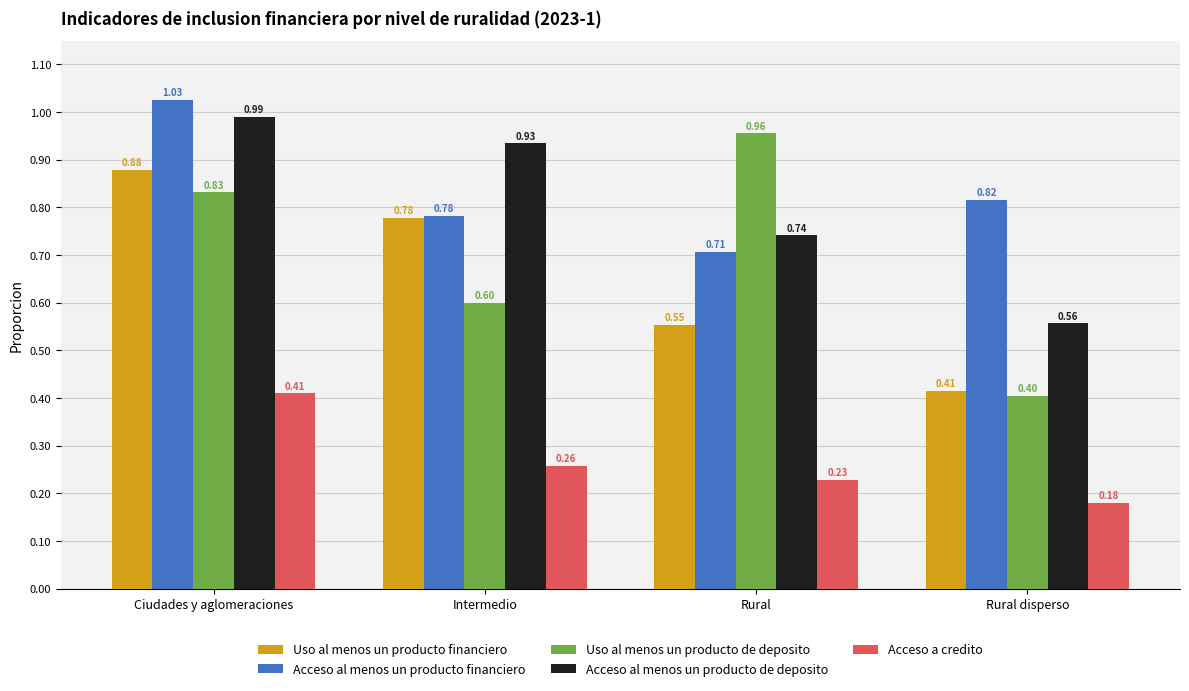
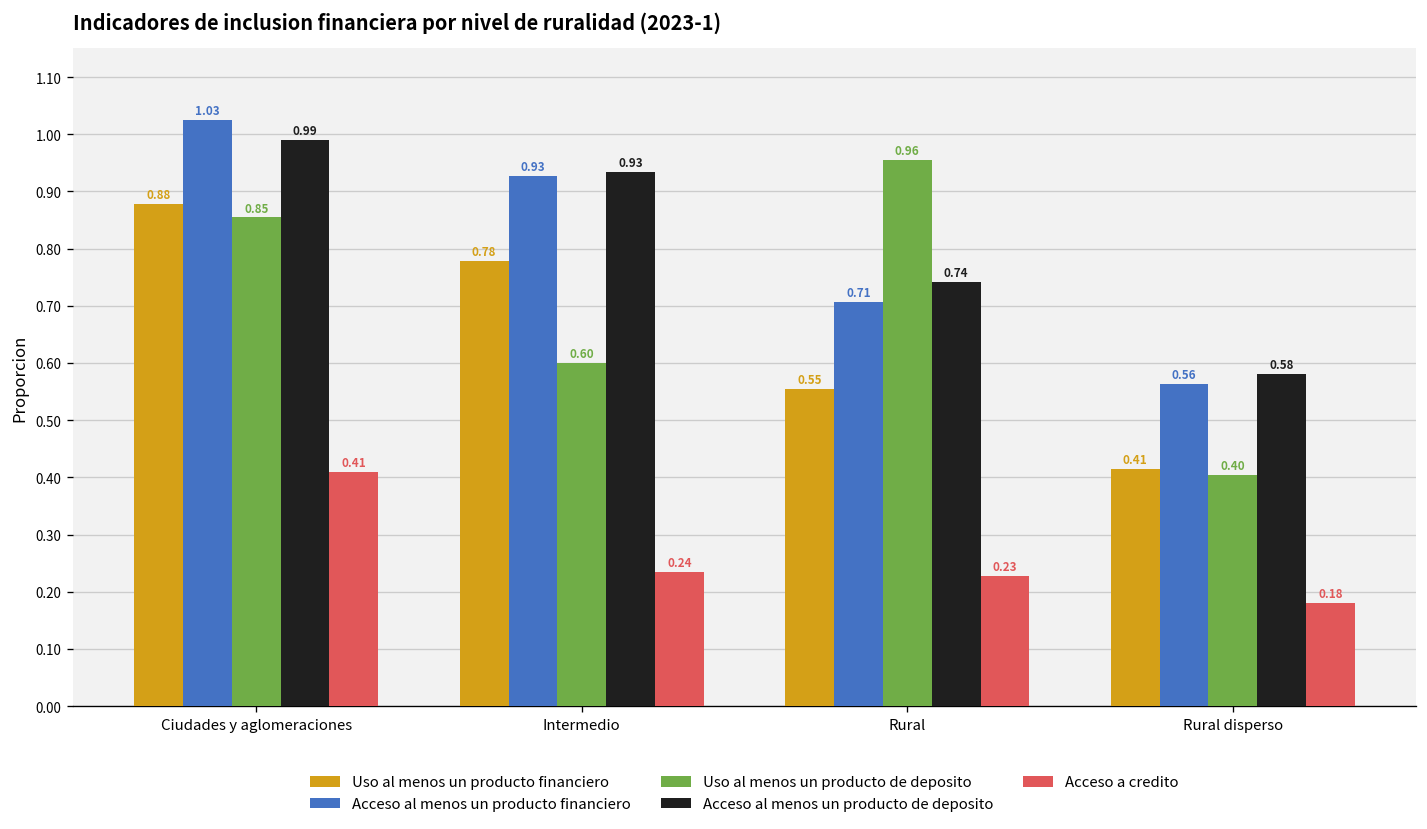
Uso al menos un producto de deposito, Ciudades y aglomeraciones: 0.83 -> 0.85
Acceso al menos un producto financiero, Intermedio: 0.78 -> 0.93
Acceso a credito, Intermedio: 0.26 -> 0.24
Acceso al menos un producto financiero, Rural disperso: 0.82 -> 0.56
Acceso al menos un producto de deposito, Rural disperso: 0.56 -> 0.58
